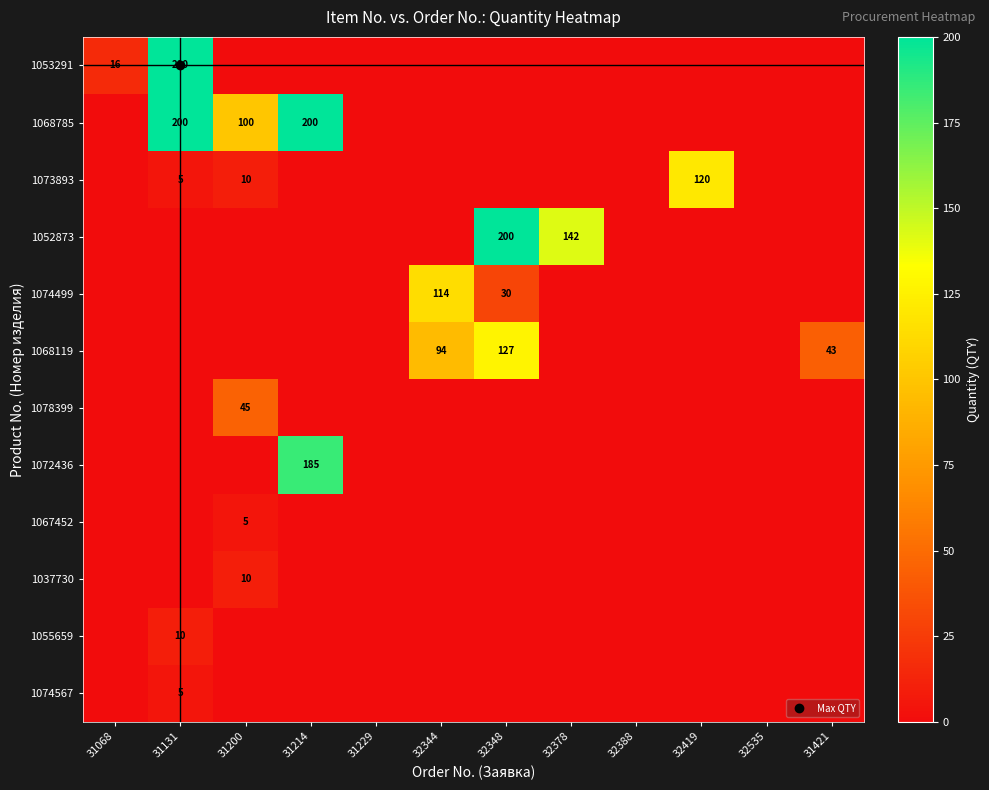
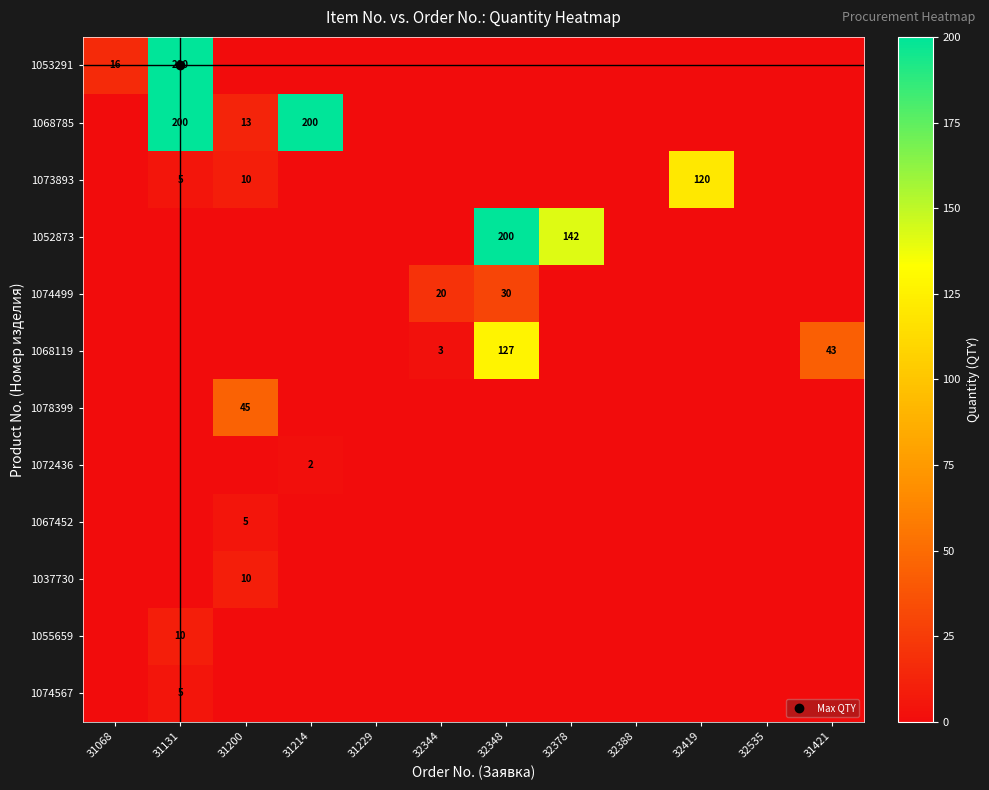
1068785, 31200: 100 -> 13
1074499, 32344: 114 -> 20
1068119, 32344: 94 -> 3
1072436, 31214: 185 -> 2
